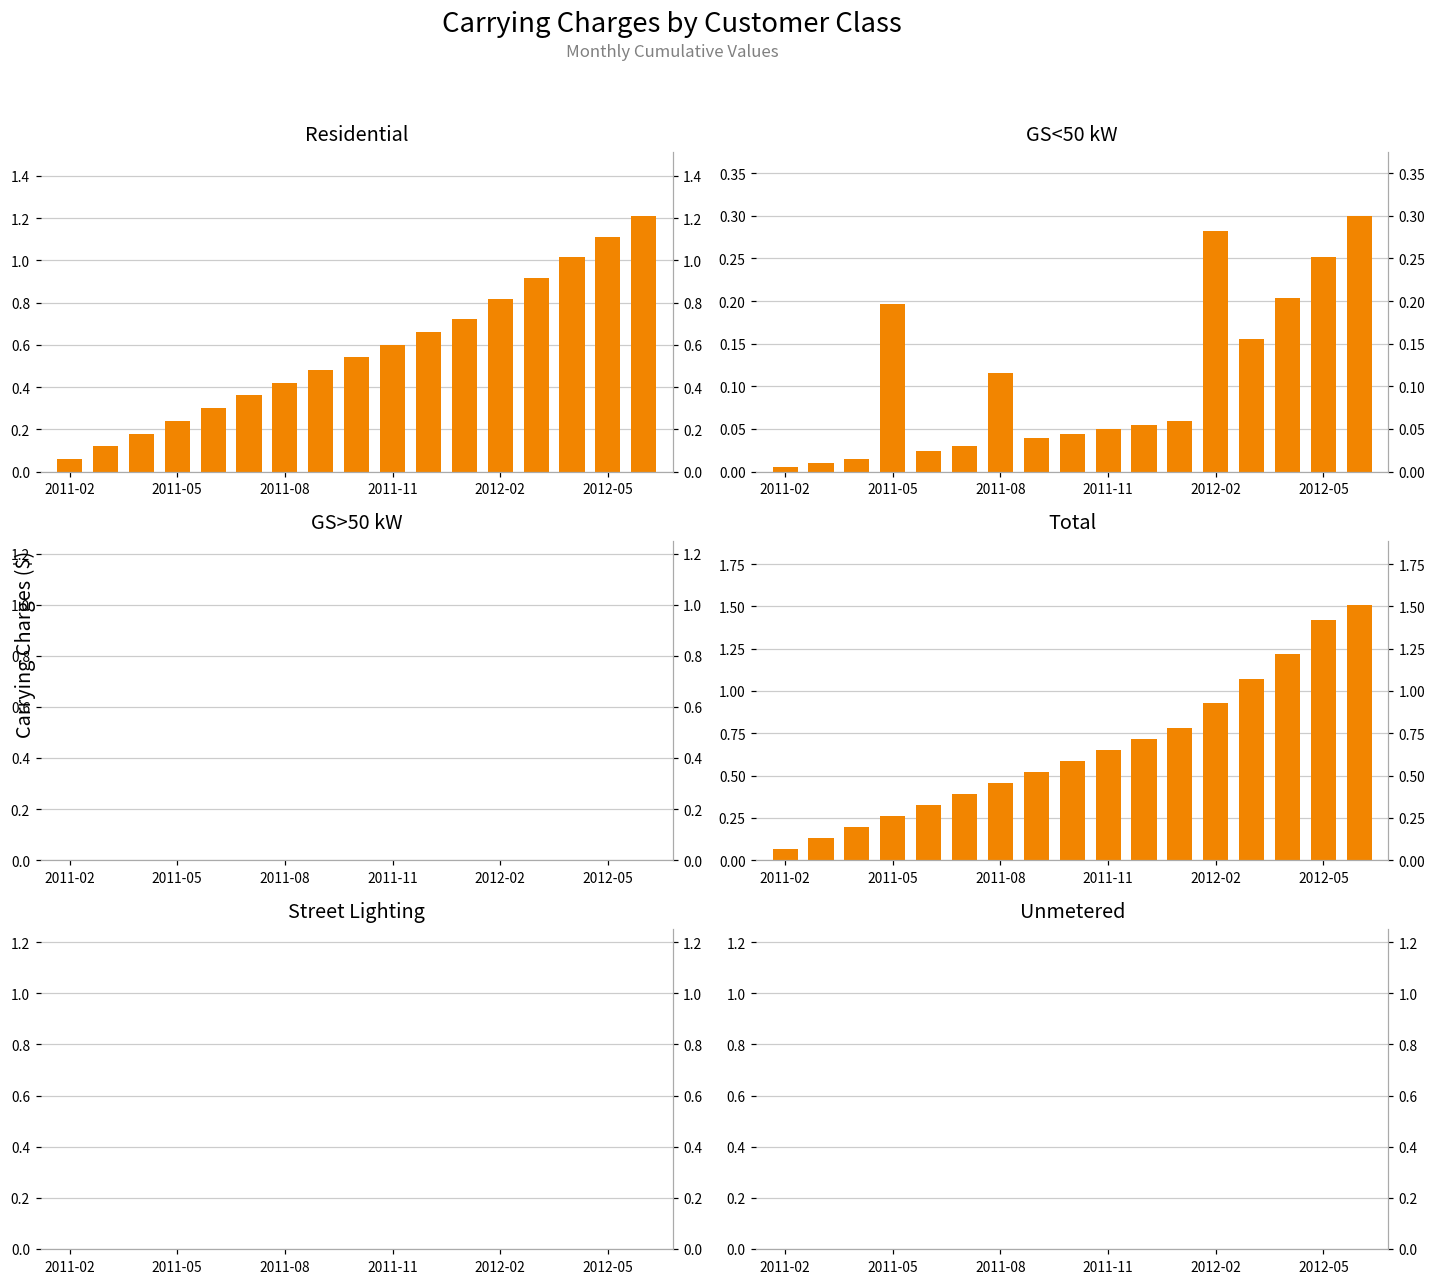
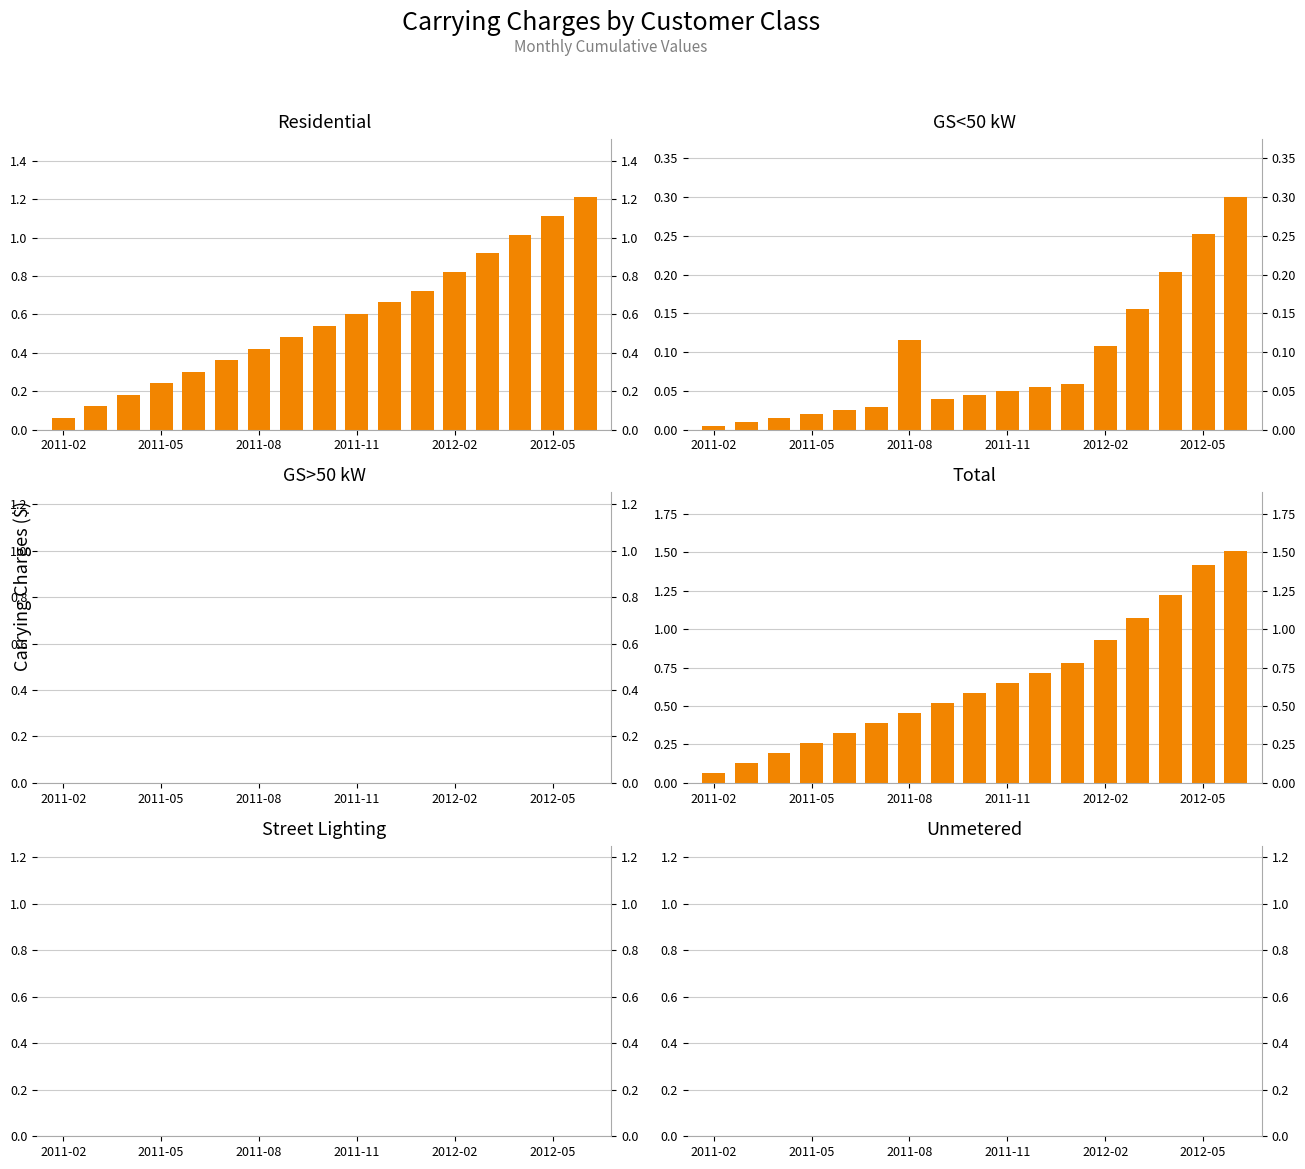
GS<50 kW, 2011-05: 0.20 -> 0.02
GS<50 kW, 2012-02: 0.28 -> 0.11
